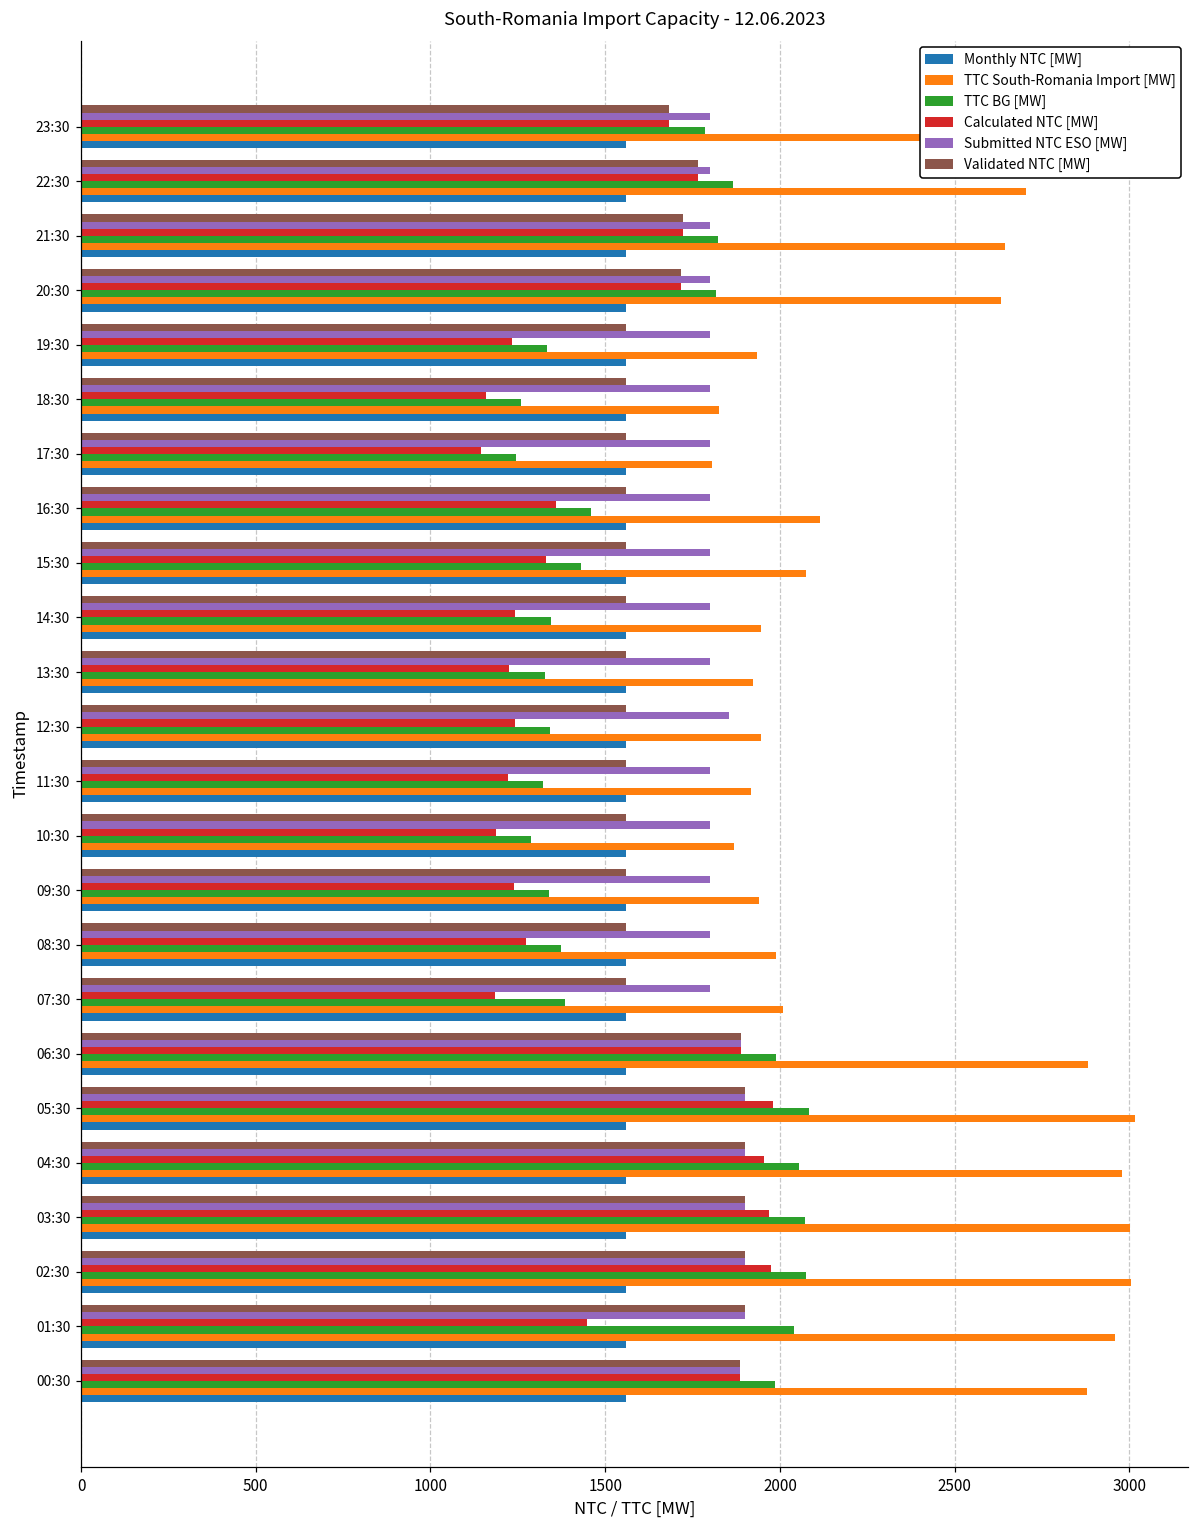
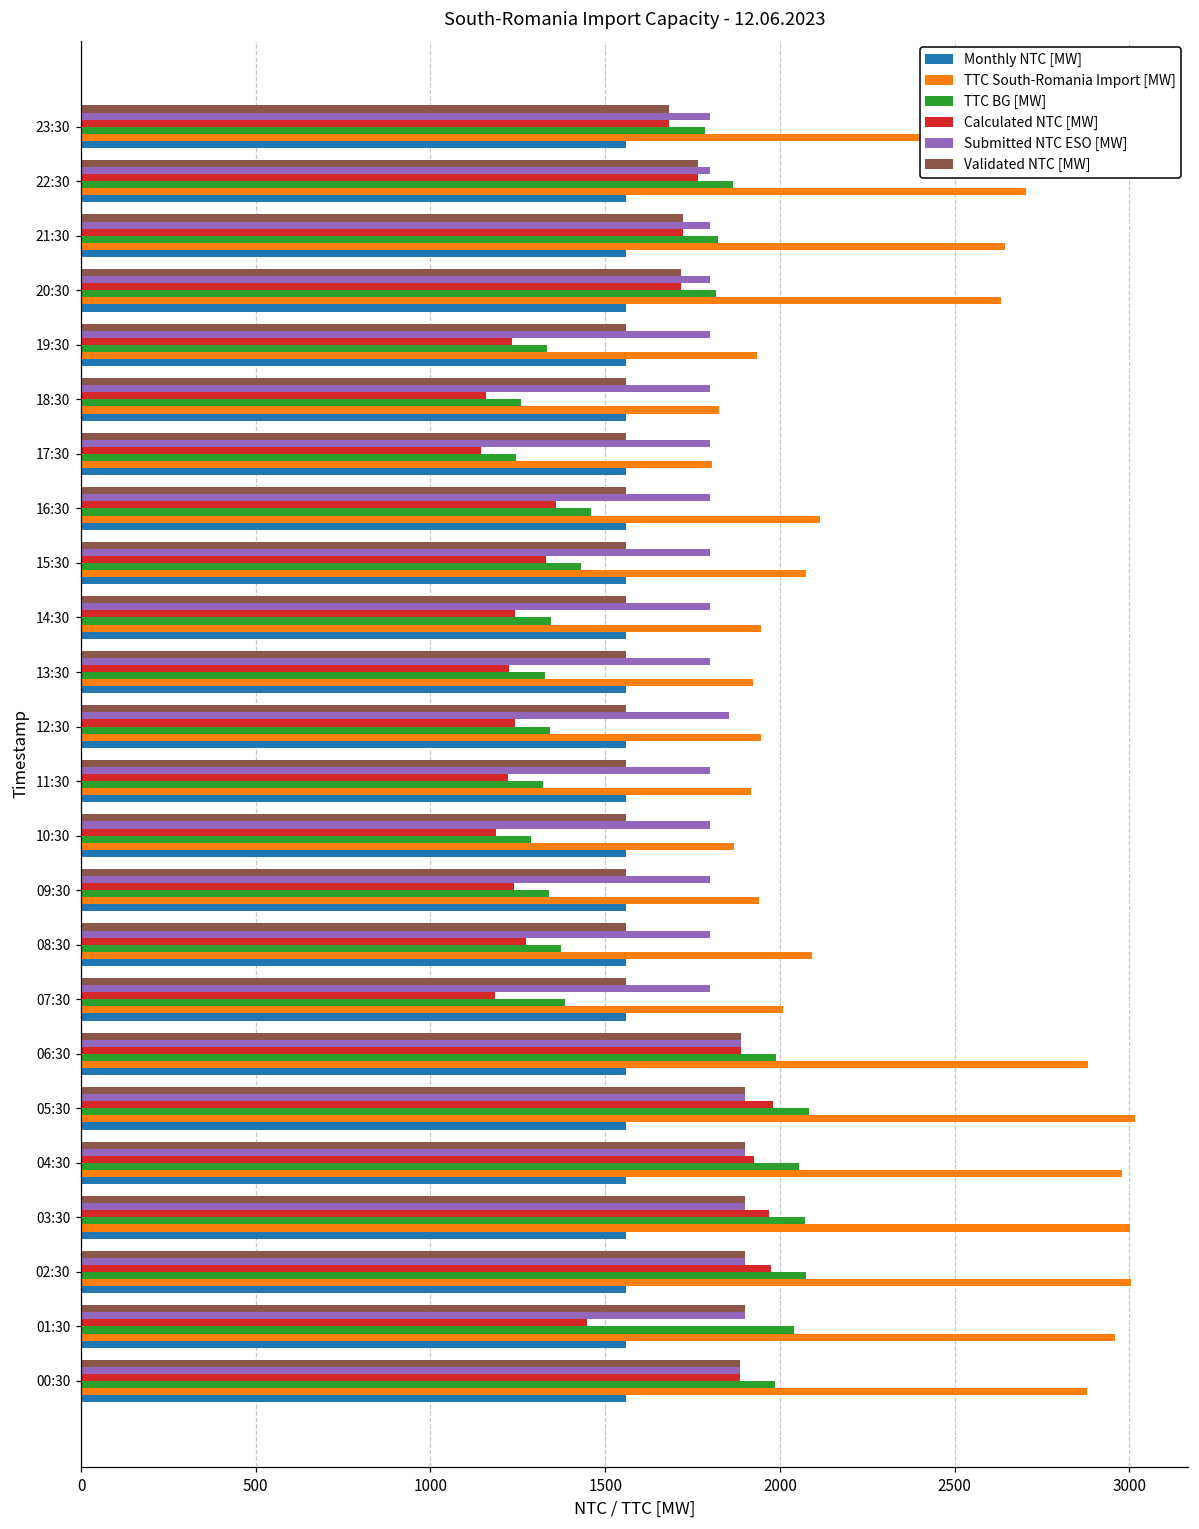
TTC South-Romania Import [MW], 08:30: 1990 -> 2090
Calculated NTC [MW], 04:30: 1950 -> 1930
